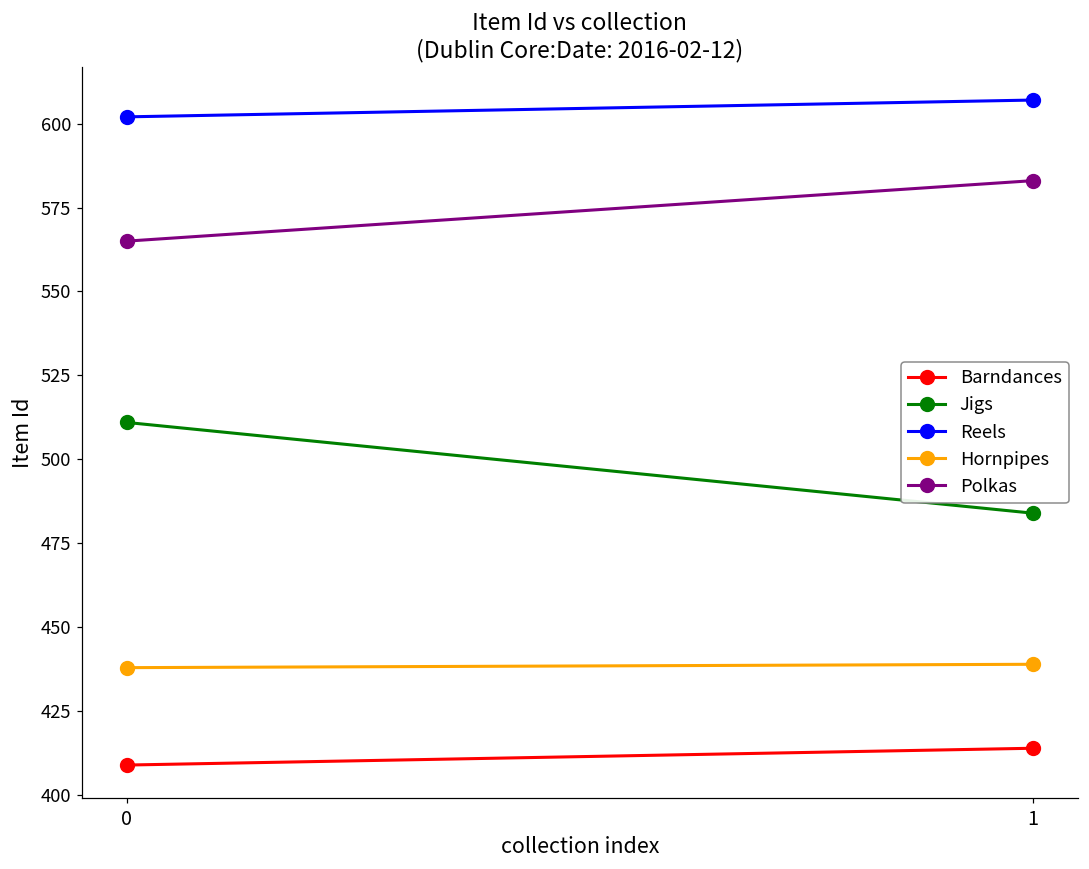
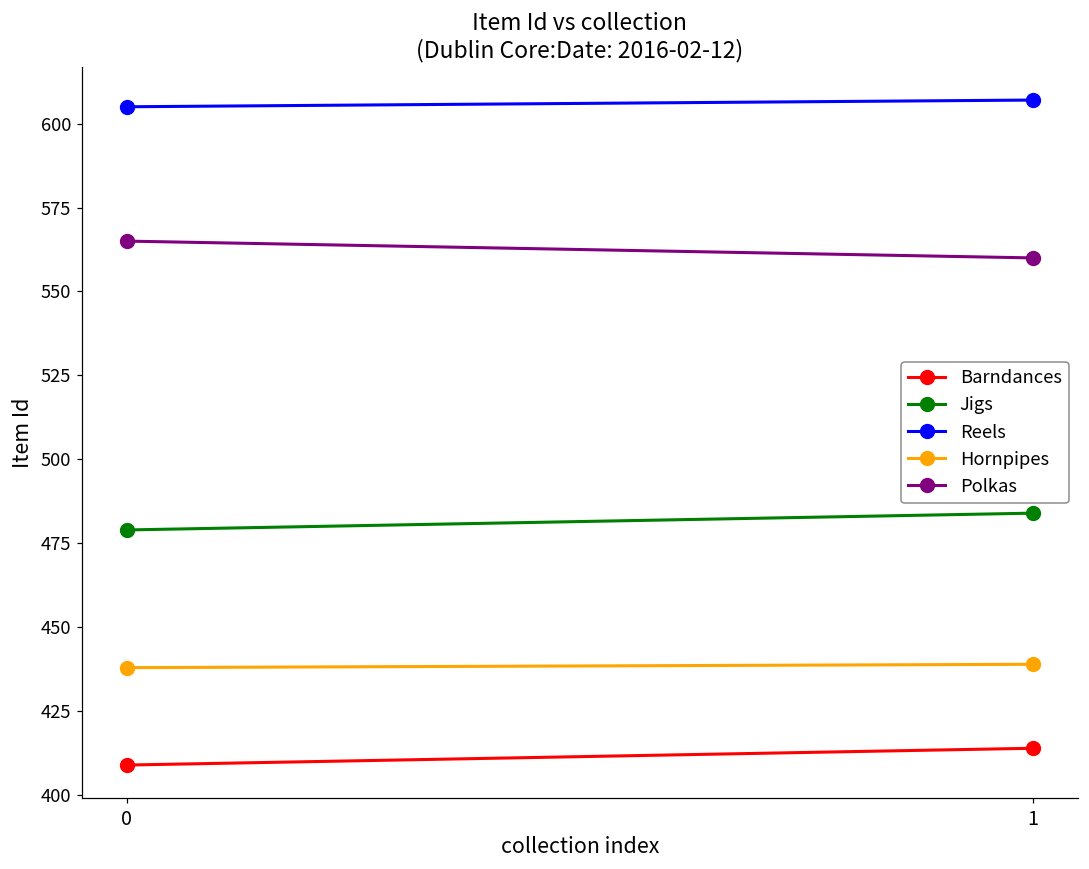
Jigs, 0: 511 -> 479
Reels, 0: 602 -> 605
Polkas, 1: 583 -> 560
